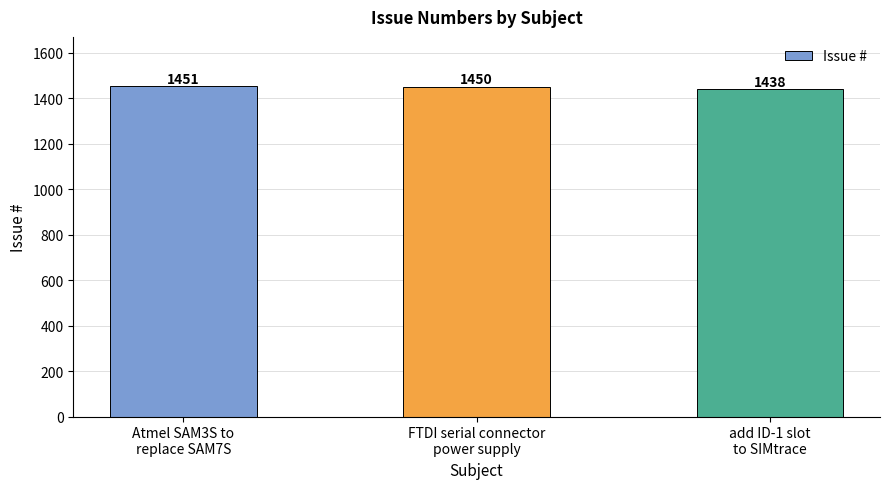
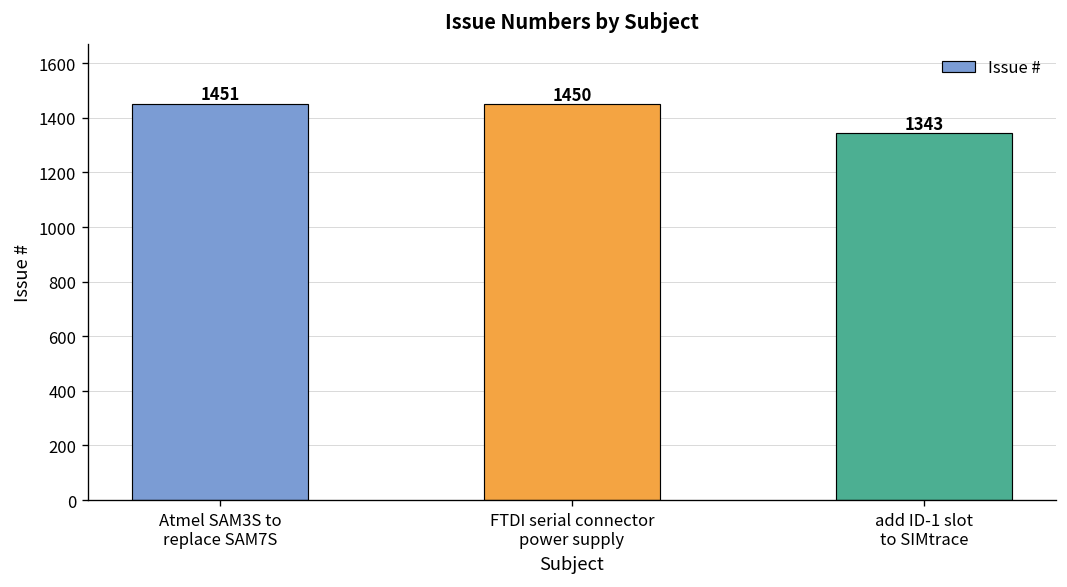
add ID-1 slot to SIMtrace: 1438 -> 1343
